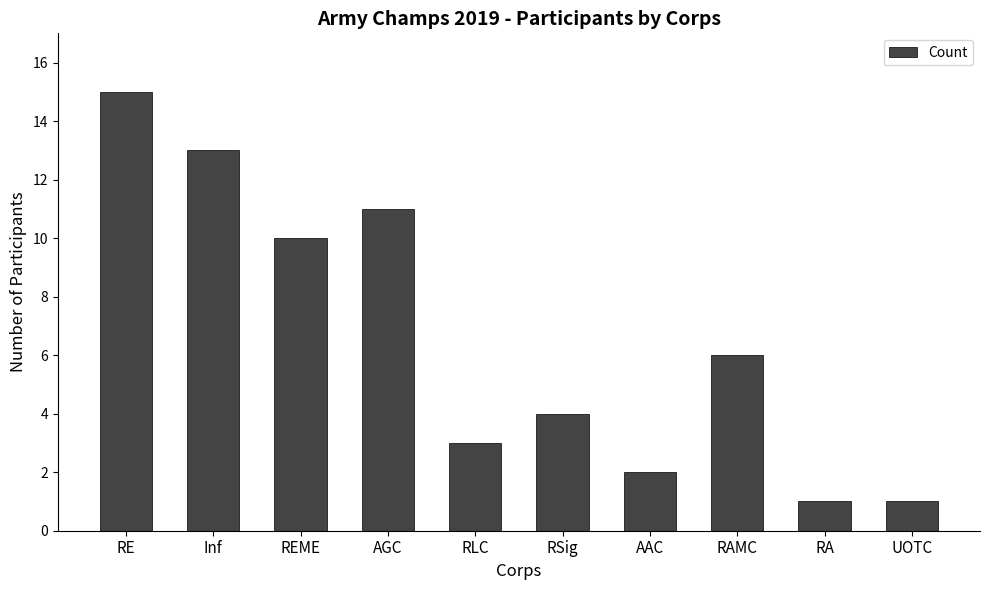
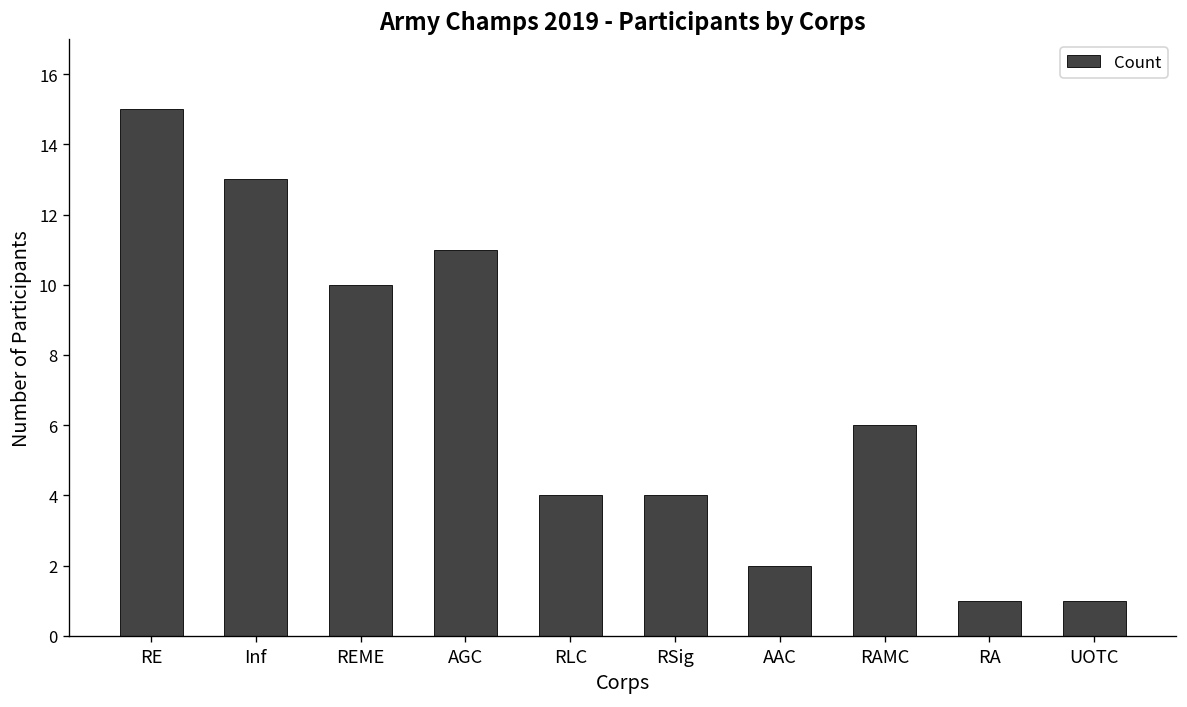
RLC: 3 -> 4
